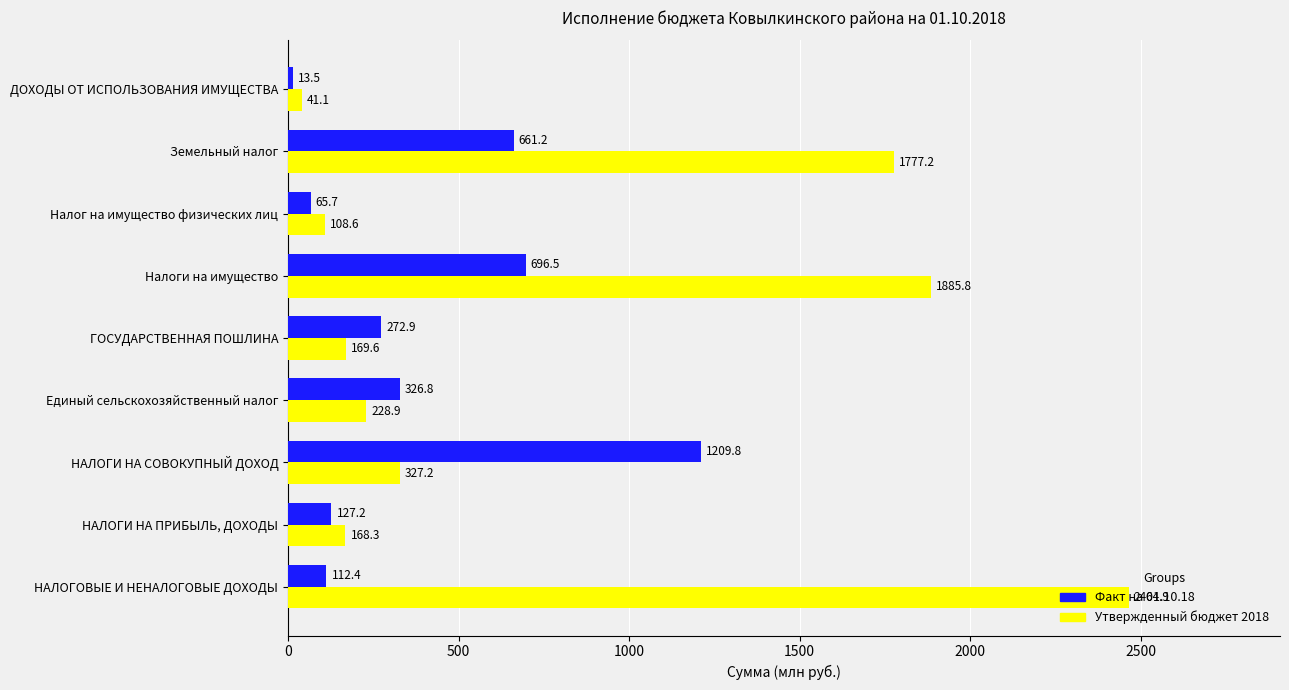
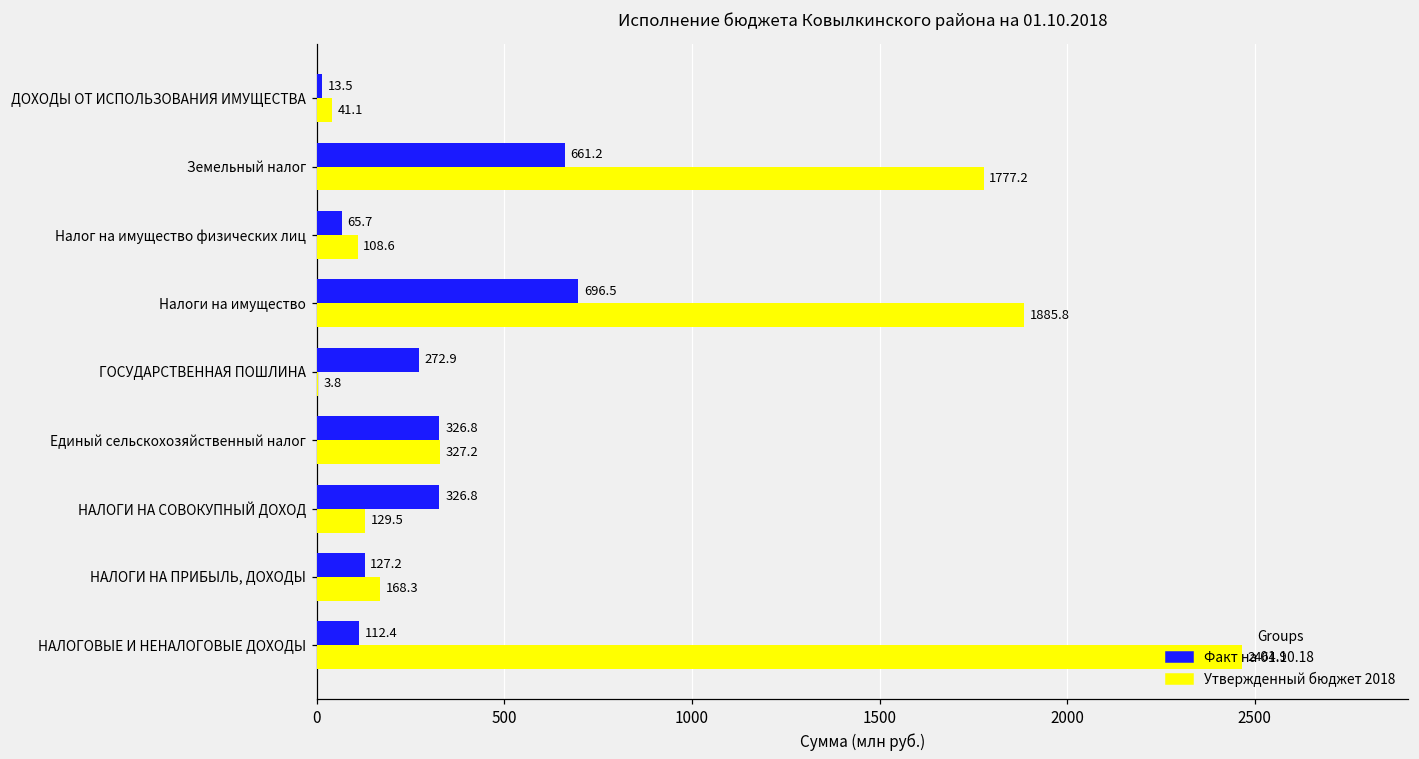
Утвержденный бюджет 2018, ГОСУДАРСТВЕННАЯ ПОШЛИНА: 169.6 -> 3.8
Утвержденный бюджет 2018, Единый сельскохозяйственный налог: 228.9 -> 327.2
Факт на 01.10.18, НАЛОГИ НА СОВОКУПНЫЙ ДОХОД: 1209.8 -> 326.8
Утвержденный бюджет 2018, НАЛОГИ НА СОВОКУПНЫЙ ДОХОД: 327.2 -> 129.5
